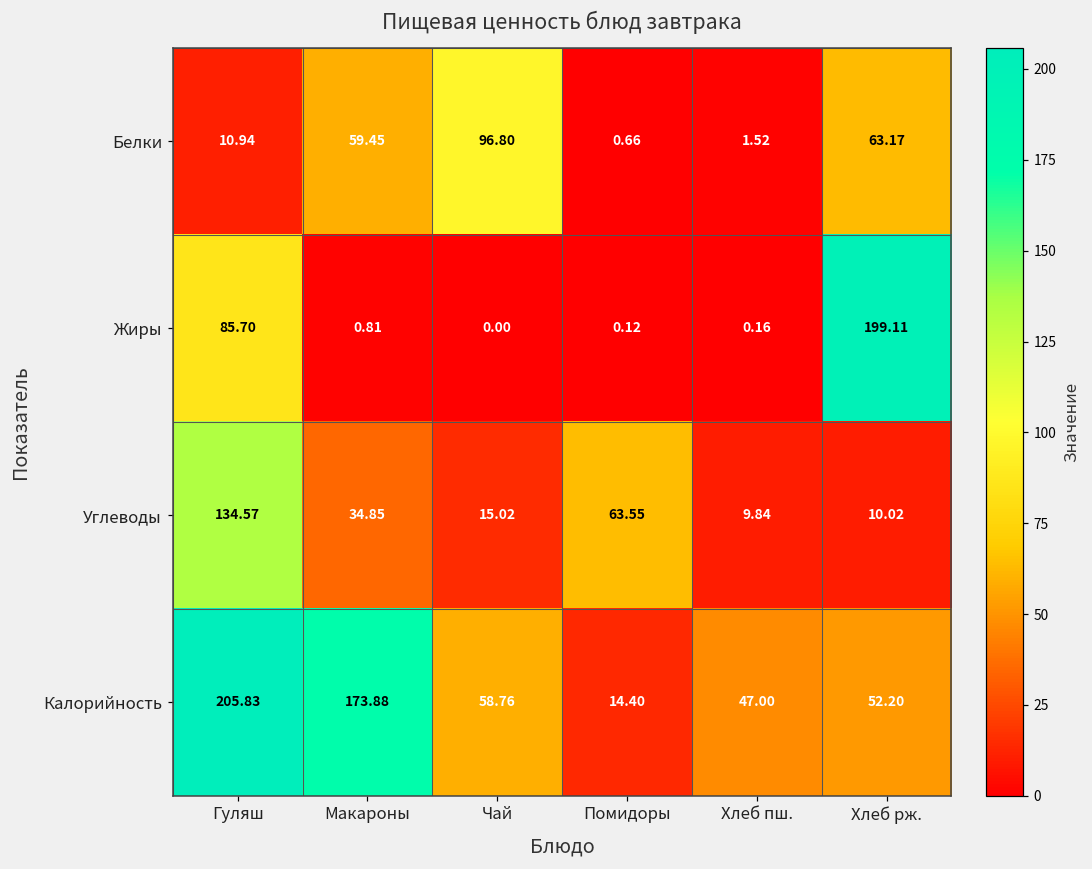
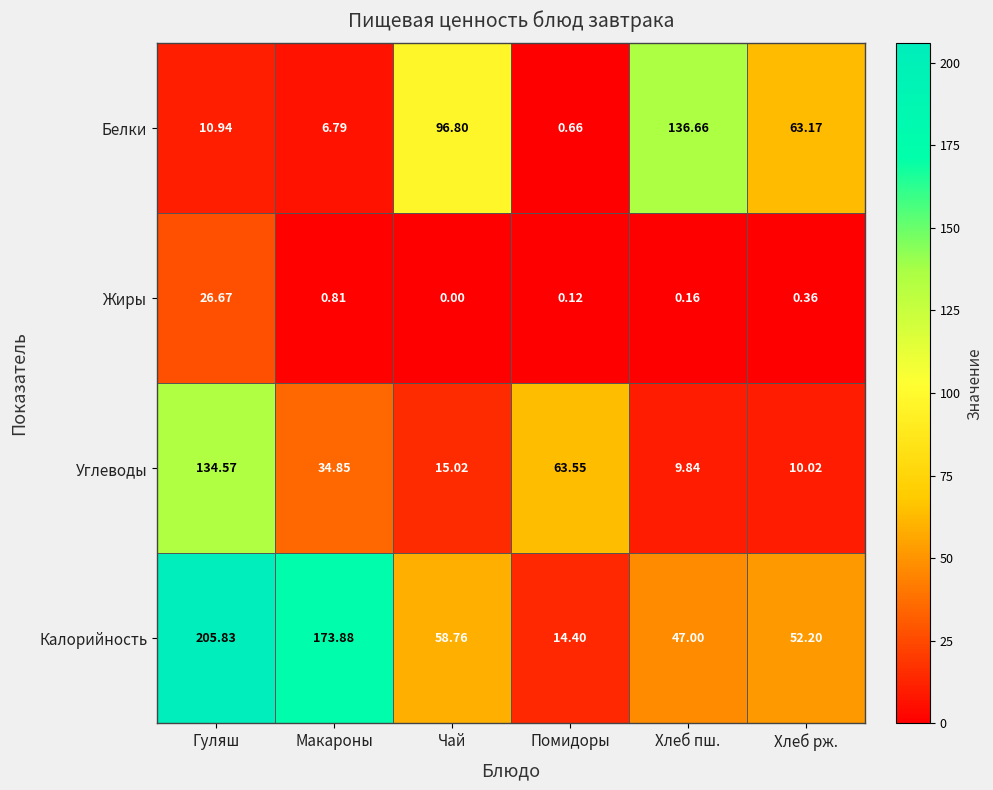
Белки, Макароны: 59.45 -> 6.79
Белки, Хлеб пш.: 1.52 -> 136.66
Жиры, Гуляш: 85.70 -> 26.67
Жиры, Хлеб рж.: 199.11 -> 0.36
